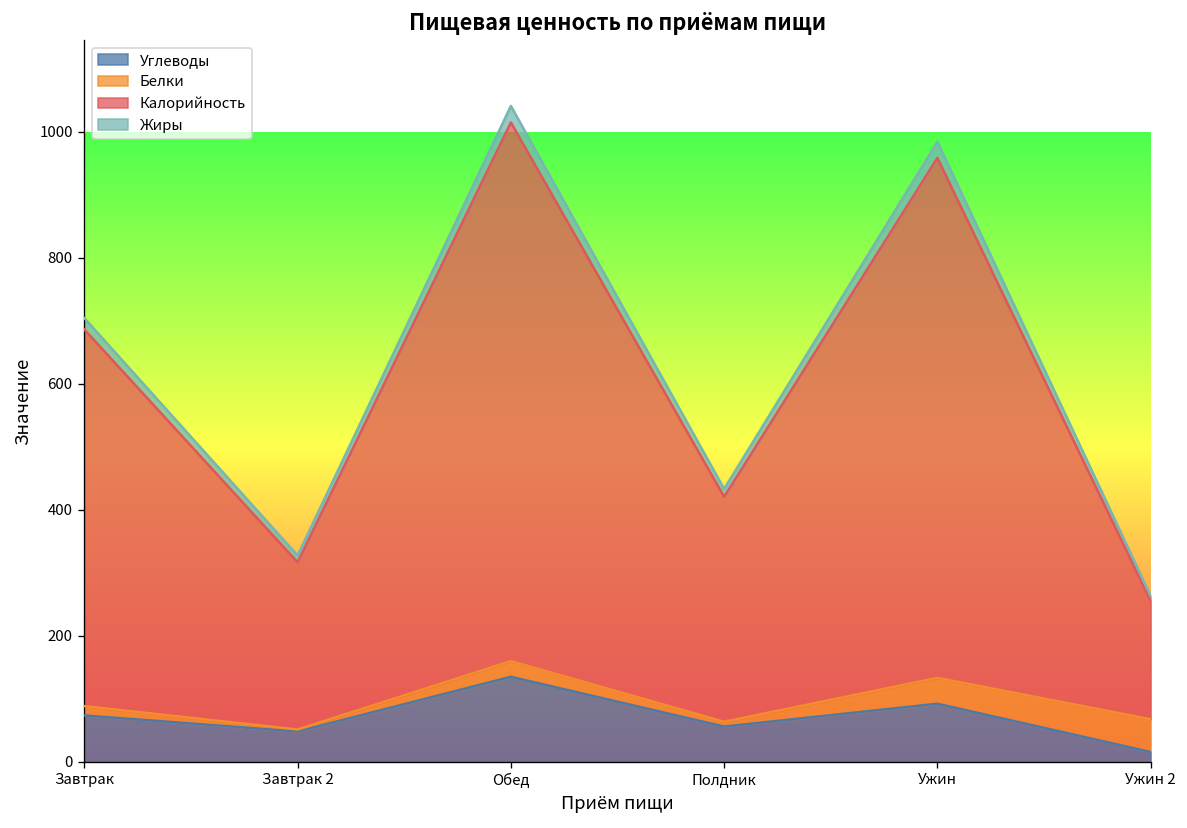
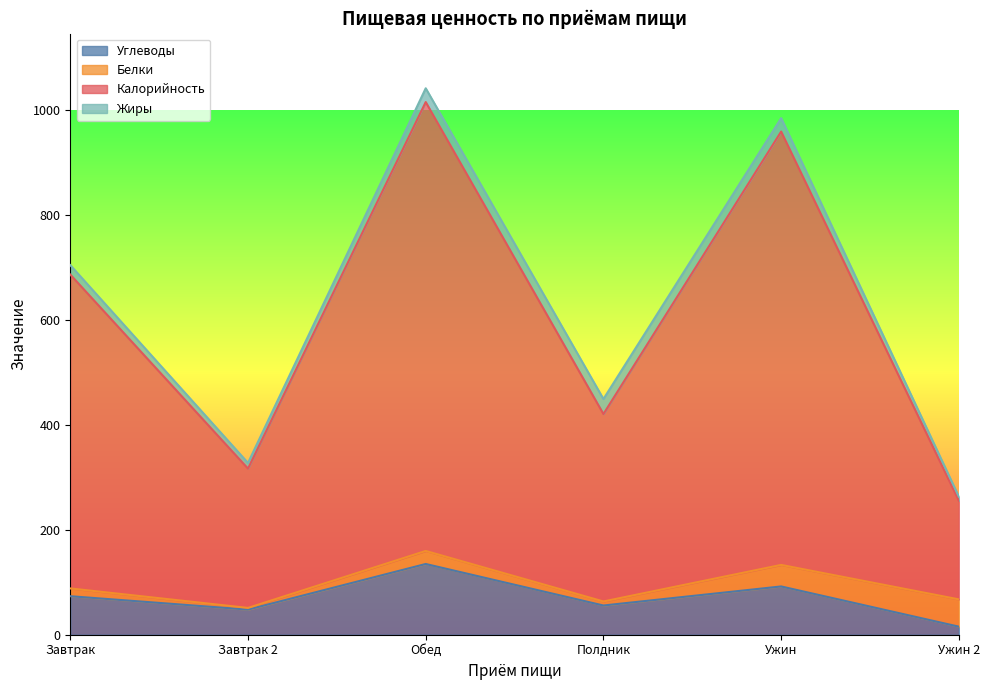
Жиры, Полдник: 10 -> 30
